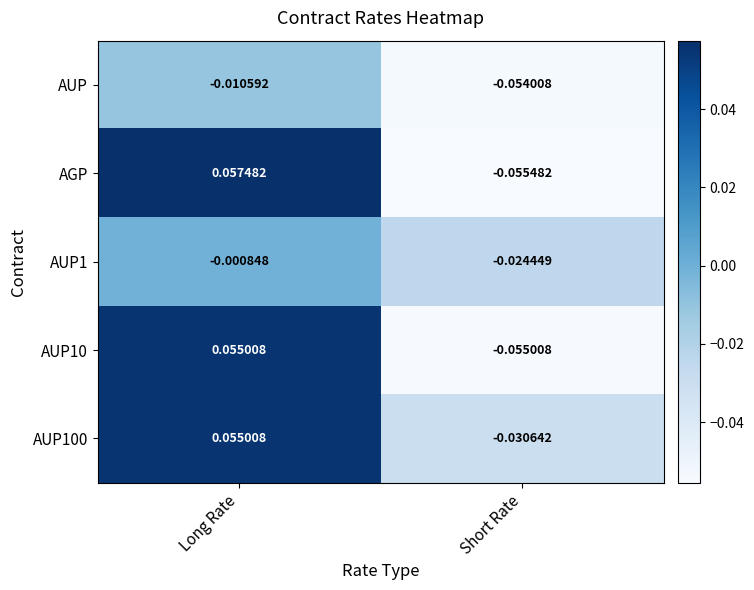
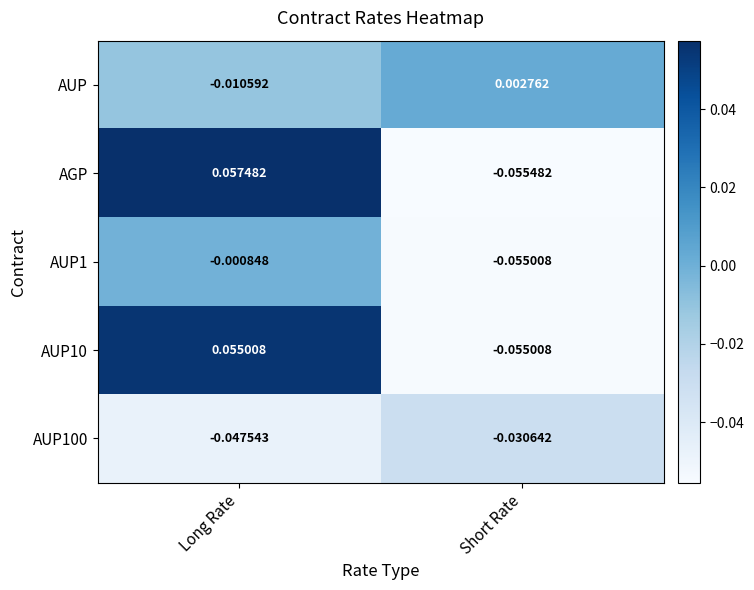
AUP, Short Rate: -0.054008 -> 0.002762
AUP1, Short Rate: -0.024449 -> -0.055008
AUP100, Long Rate: 0.055008 -> -0.047543
